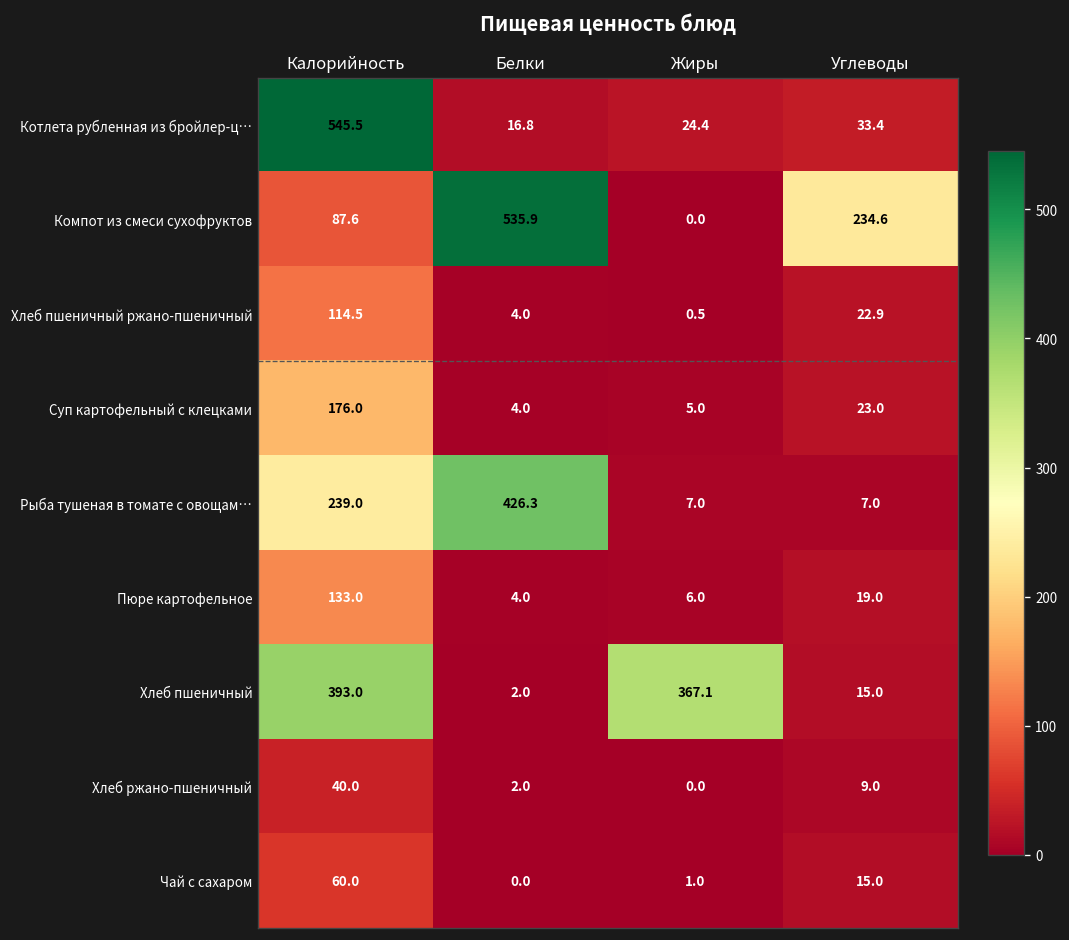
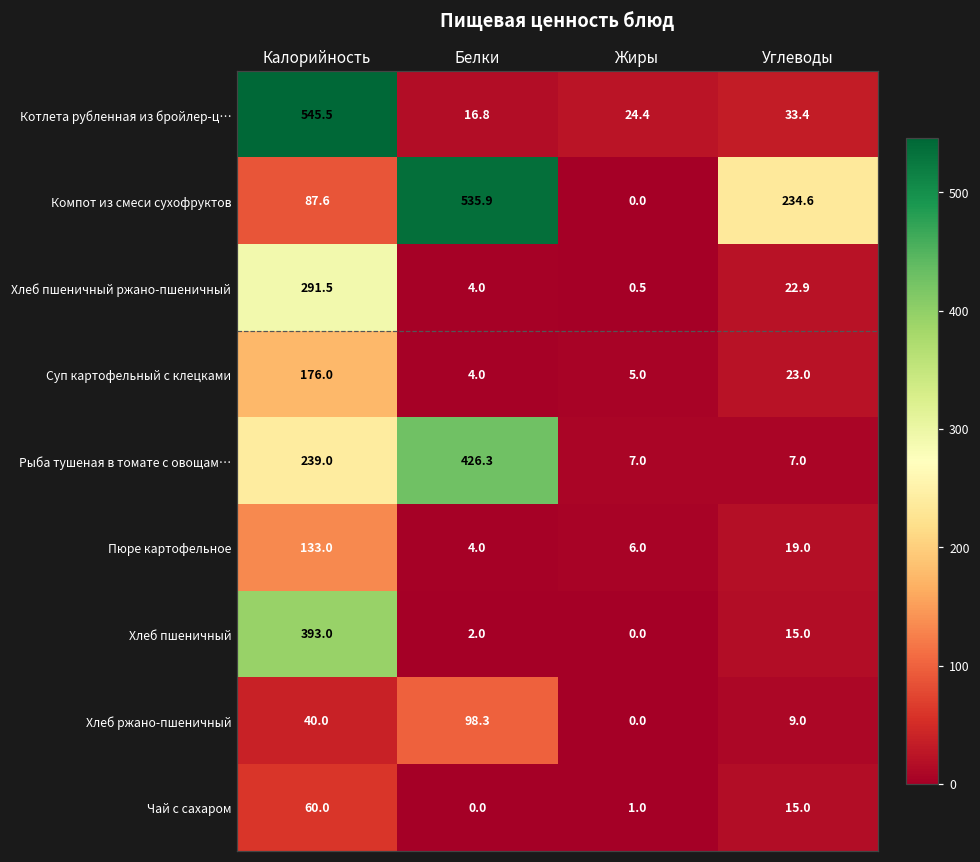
Хлеб пшеничный ржано-пшеничный, Калорийность: 114.5 -> 291.5
Хлеб пшеничный, Жиры: 367.1 -> 0.0
Хлеб ржано-пшеничный, Белки: 2.0 -> 98.3
